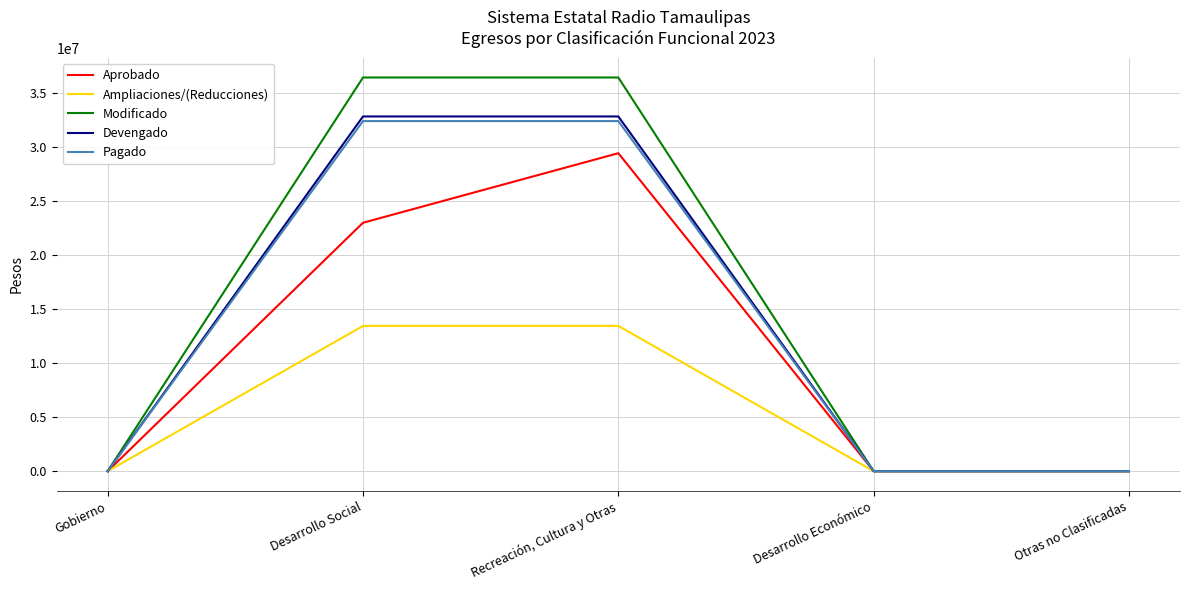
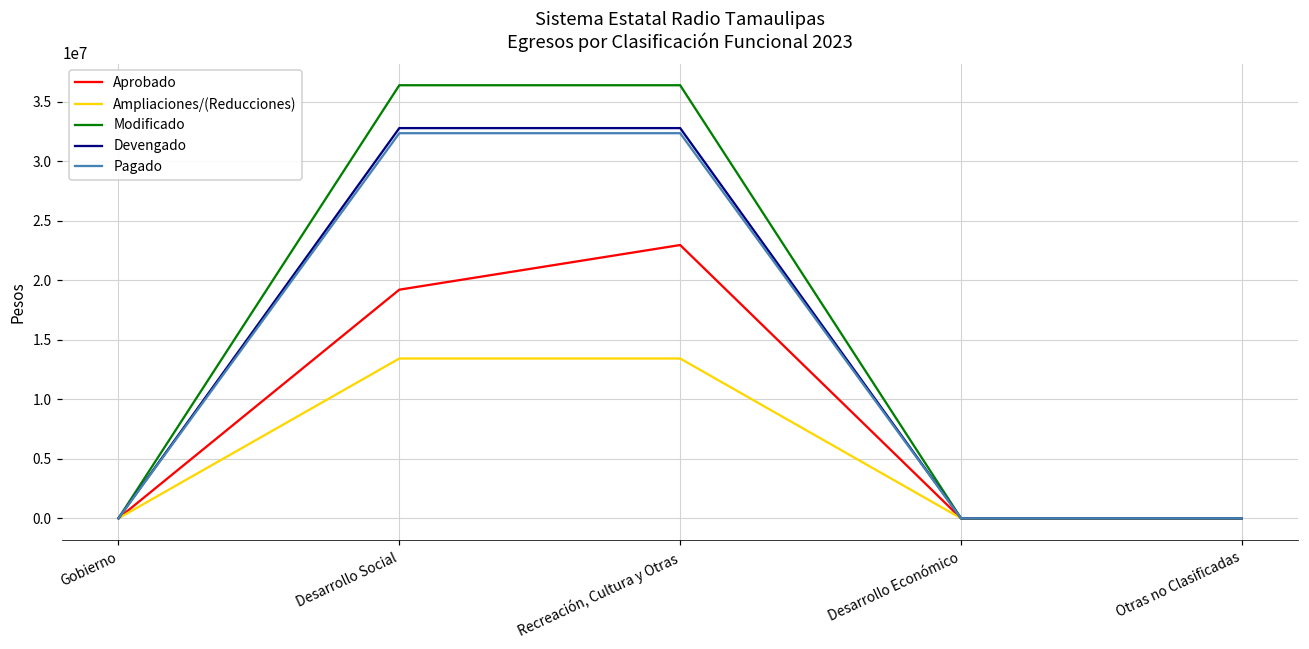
Aprobado, Desarrollo Social: 23000000 -> 19200000
Aprobado, Recreación, Cultura y Otras: 29400000 -> 23000000
